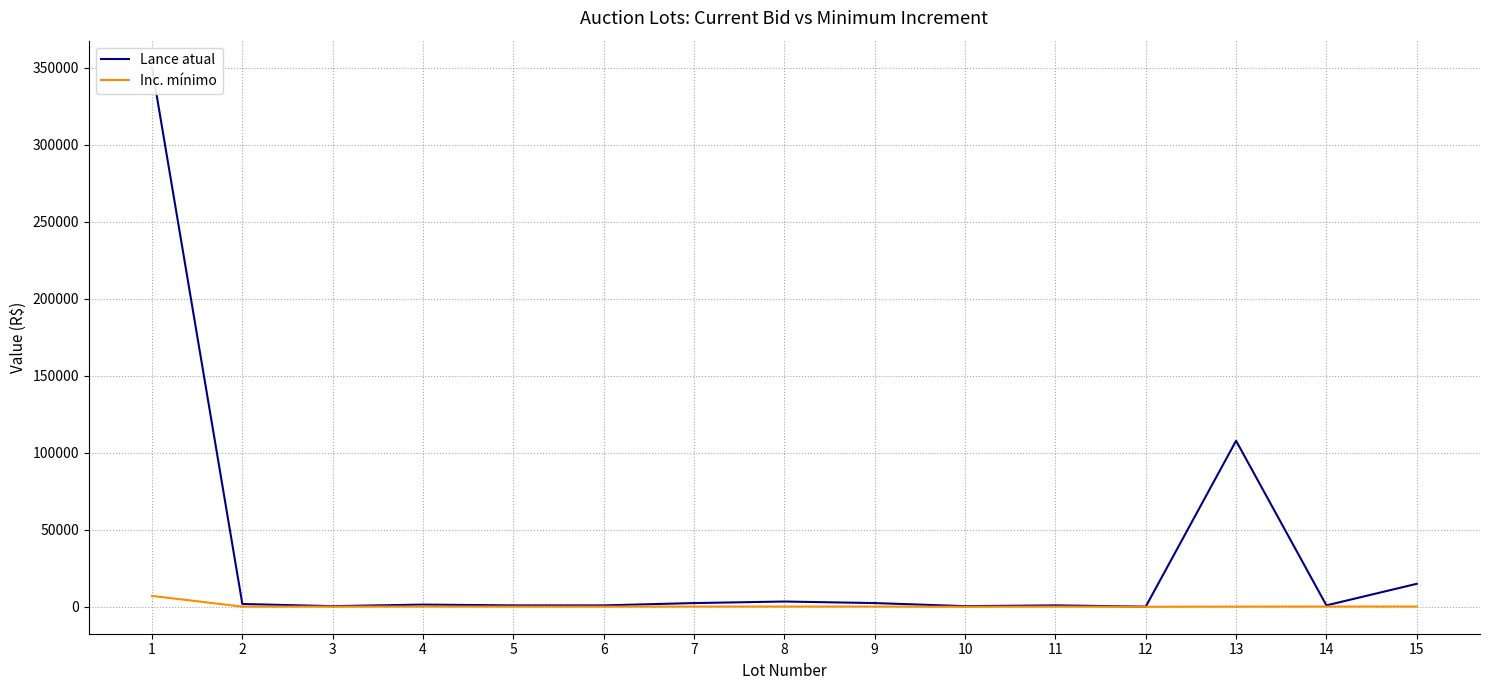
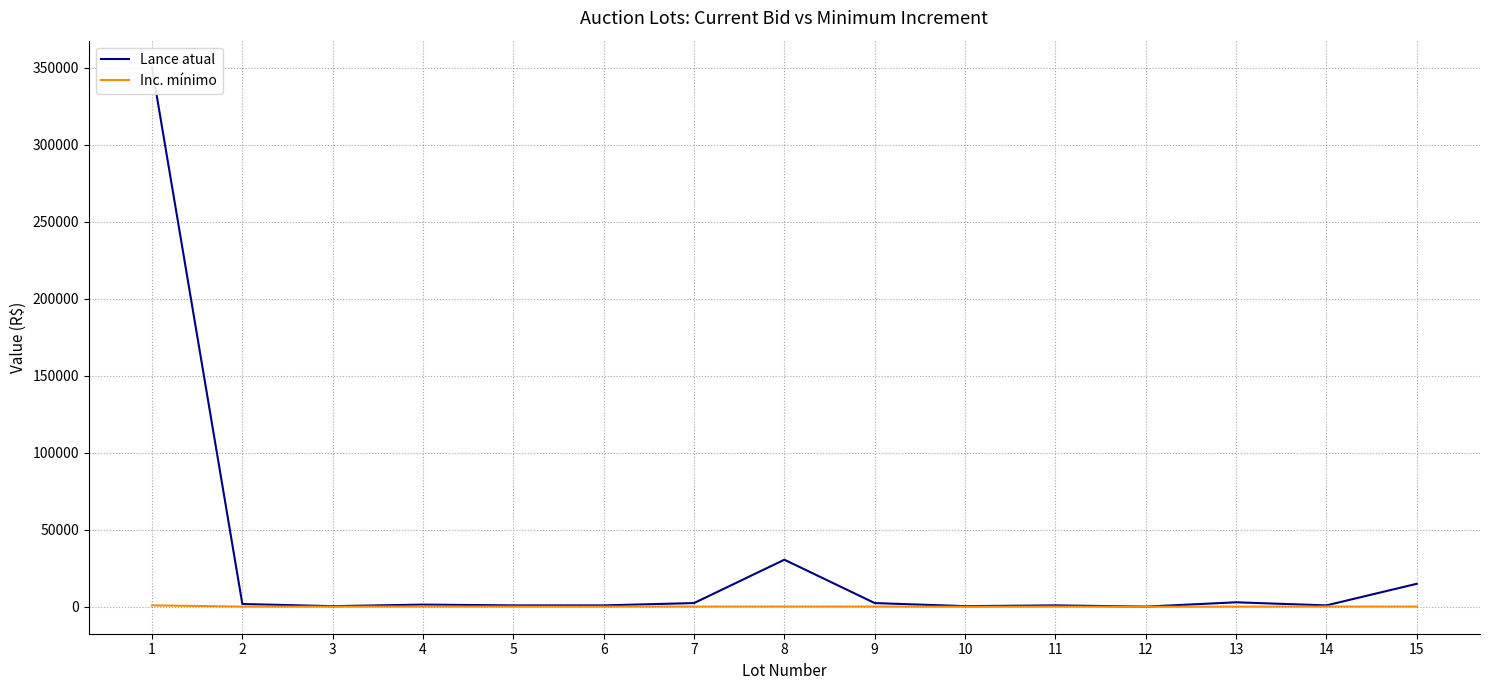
Inc. mínimo, 1: 7000 -> 1000
Lance atual, 8: 4000 -> 31000
Lance atual, 13: 108000 -> 3000
